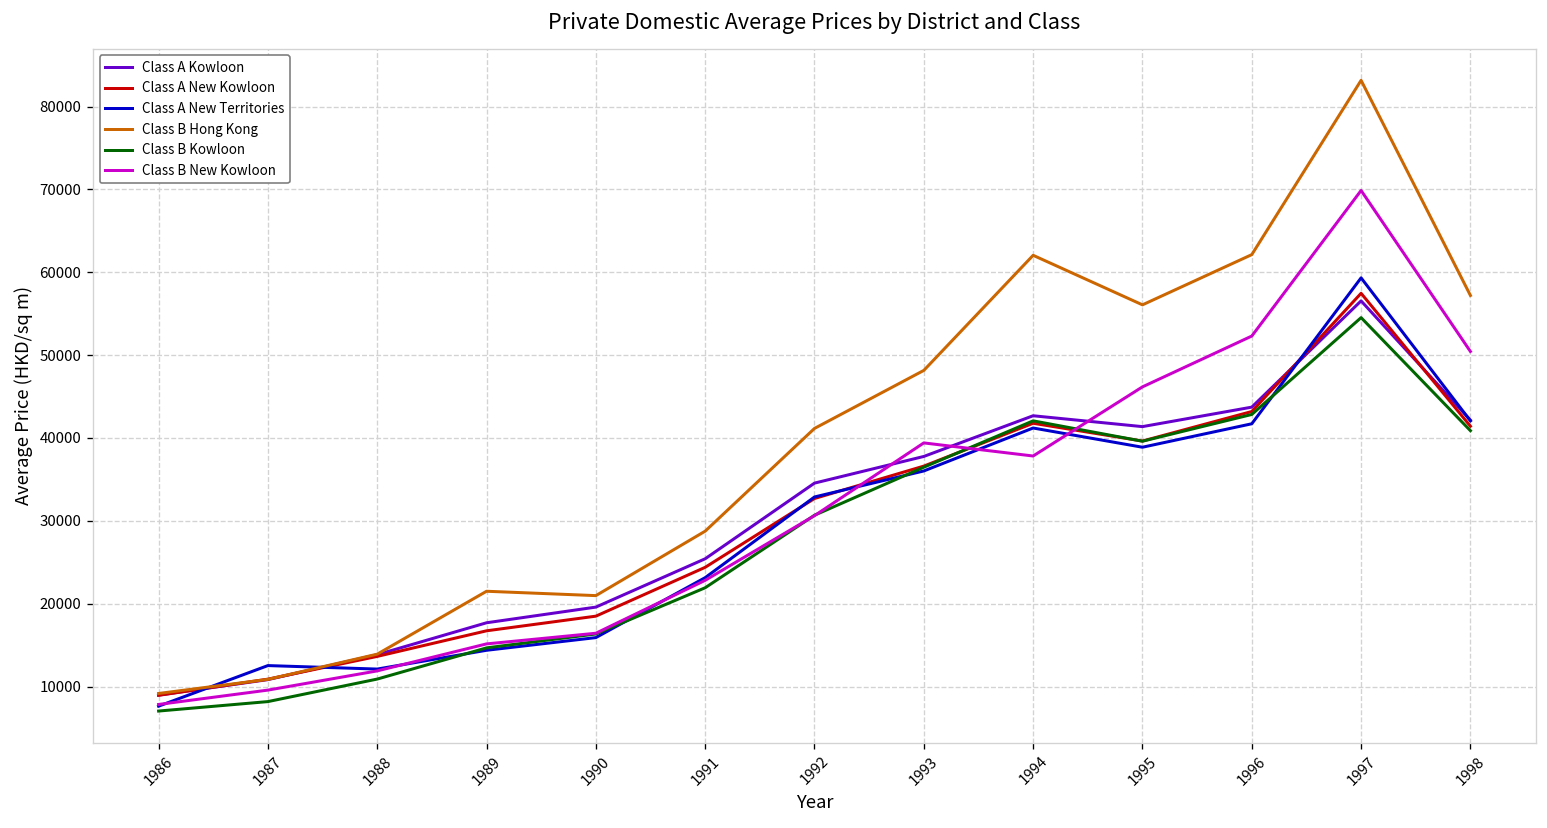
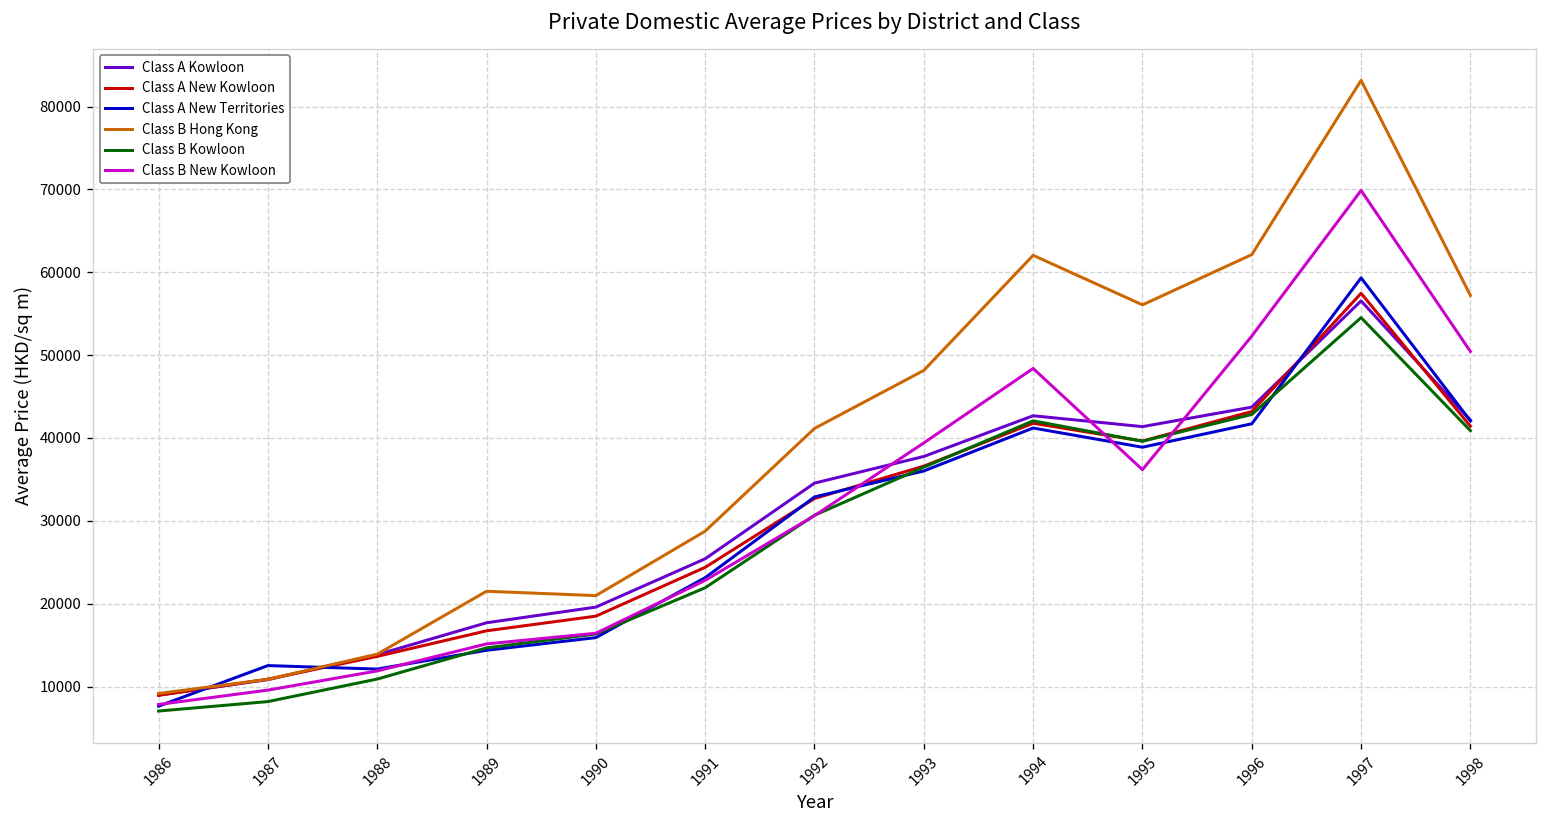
Class B New Kowloon, 1994: 38000 -> 48000
Class B New Kowloon, 1995: 46000 -> 36000
